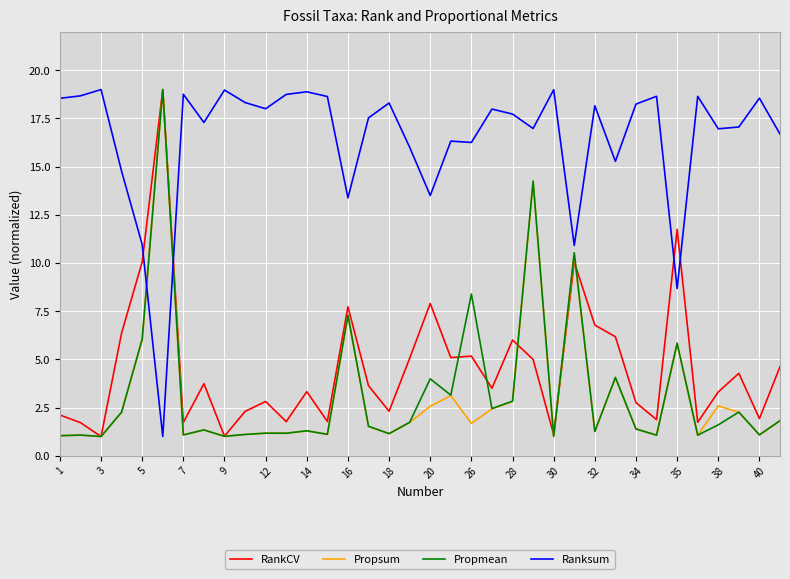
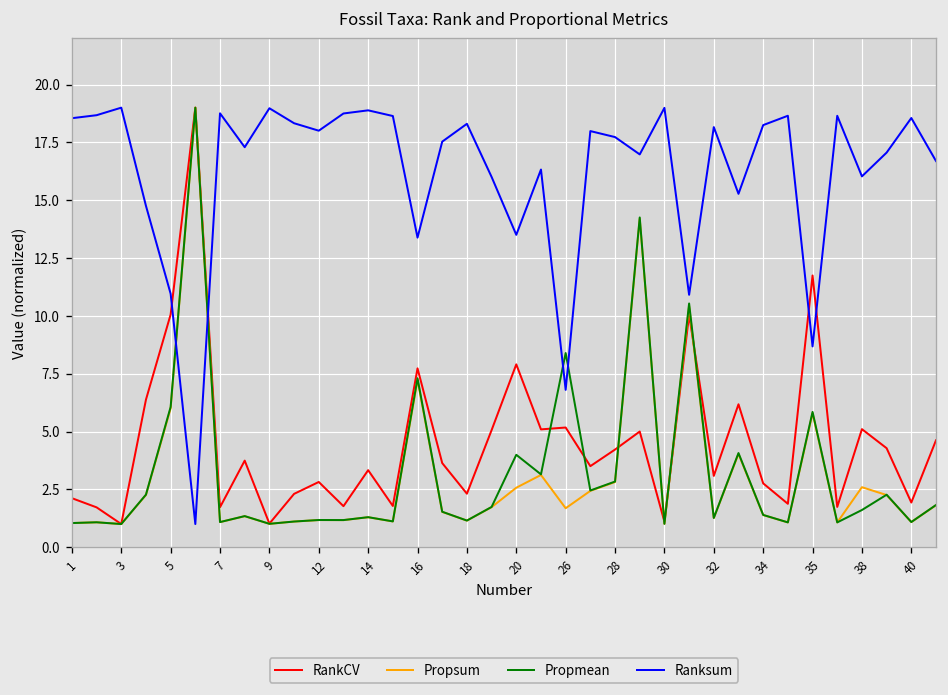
Ranksum, 26: 16.3 -> 6.8
RankCV, 28: 6.0 -> 4.2
RankCV, 32: 6.8 -> 3.1
RankCV, 38: 3.3 -> 5.1
Ranksum, 38: 17.0 -> 16.0
